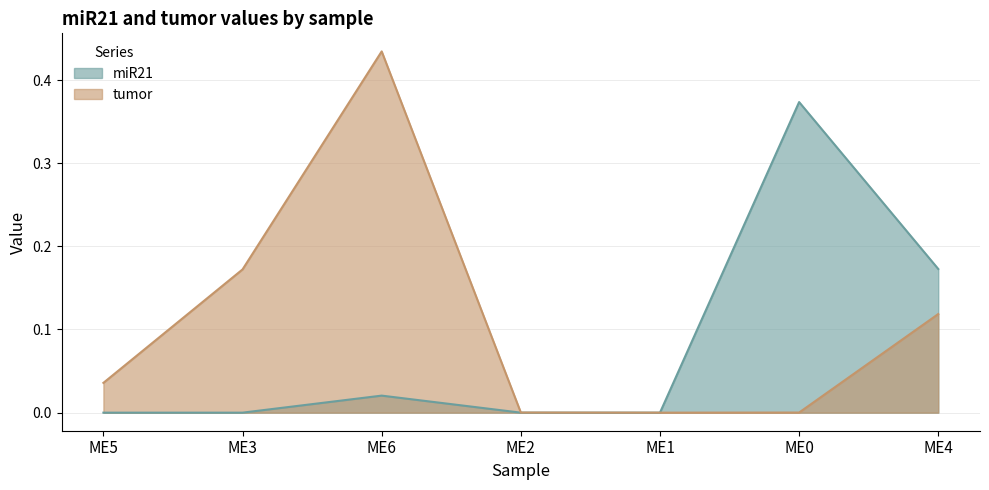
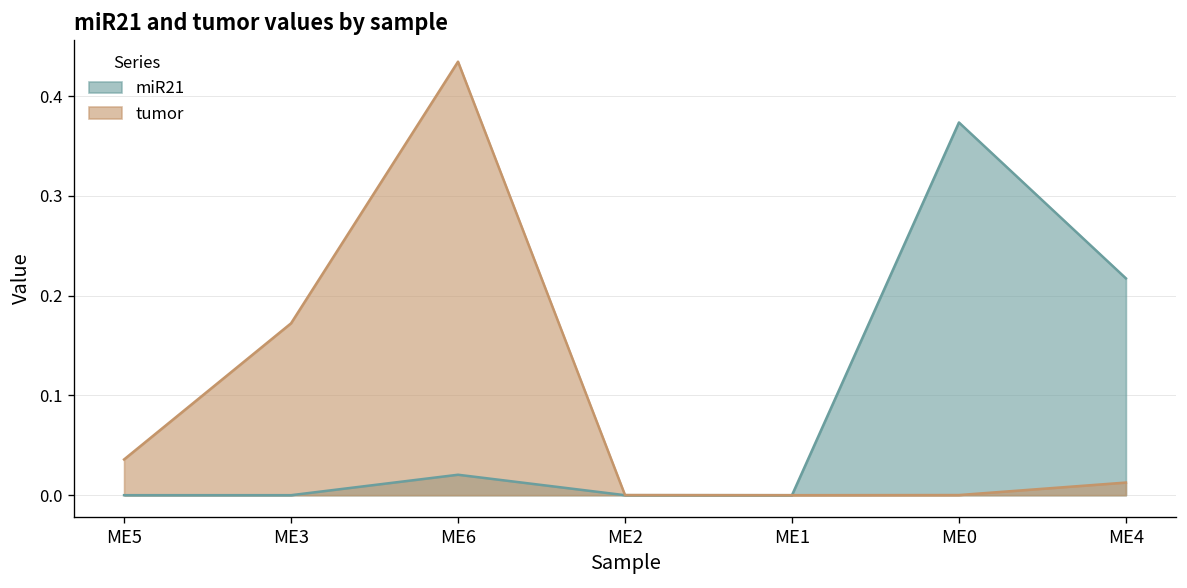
miR21, ME4: 0.17 -> 0.22
tumor, ME4: 0.12 -> 0.01
